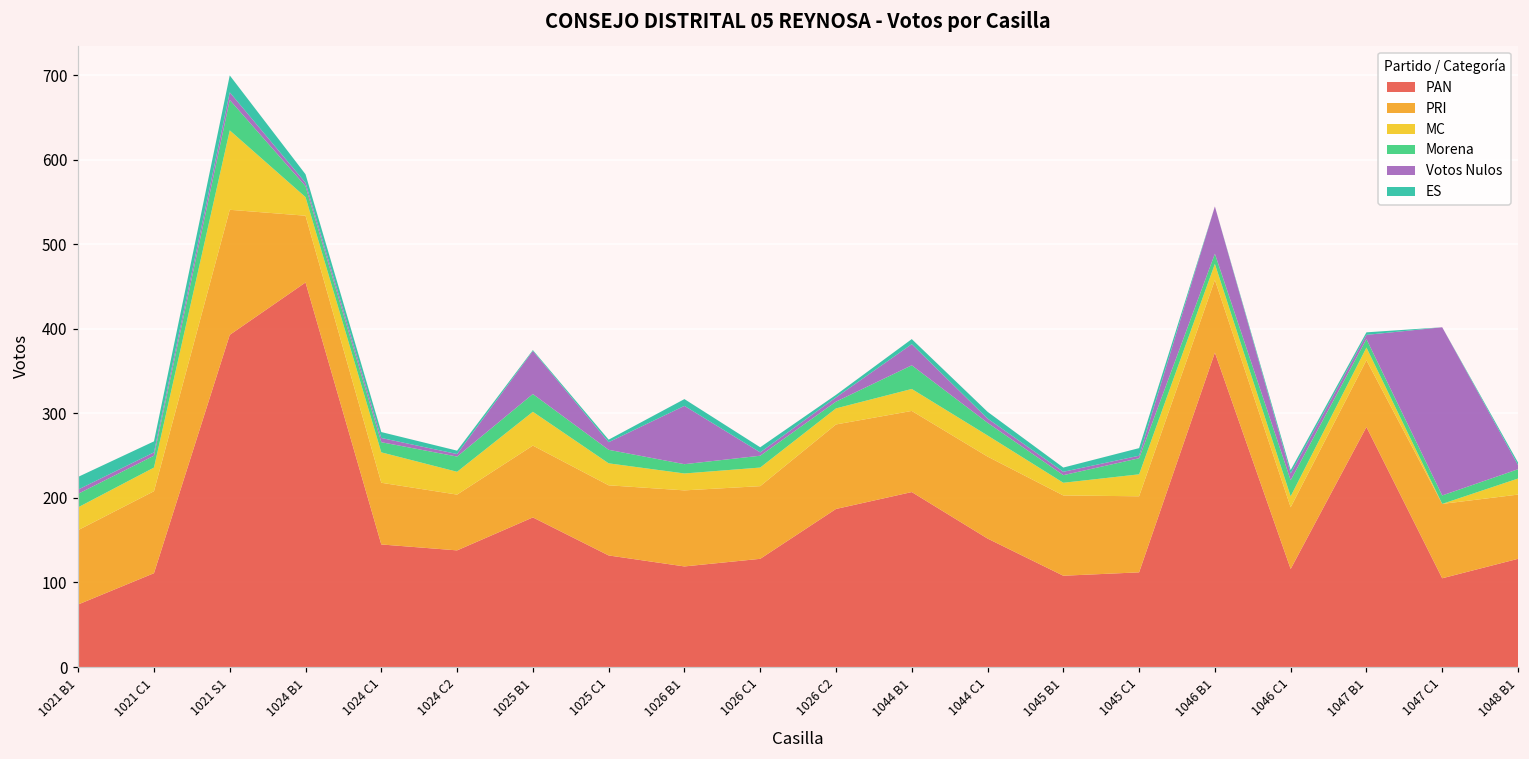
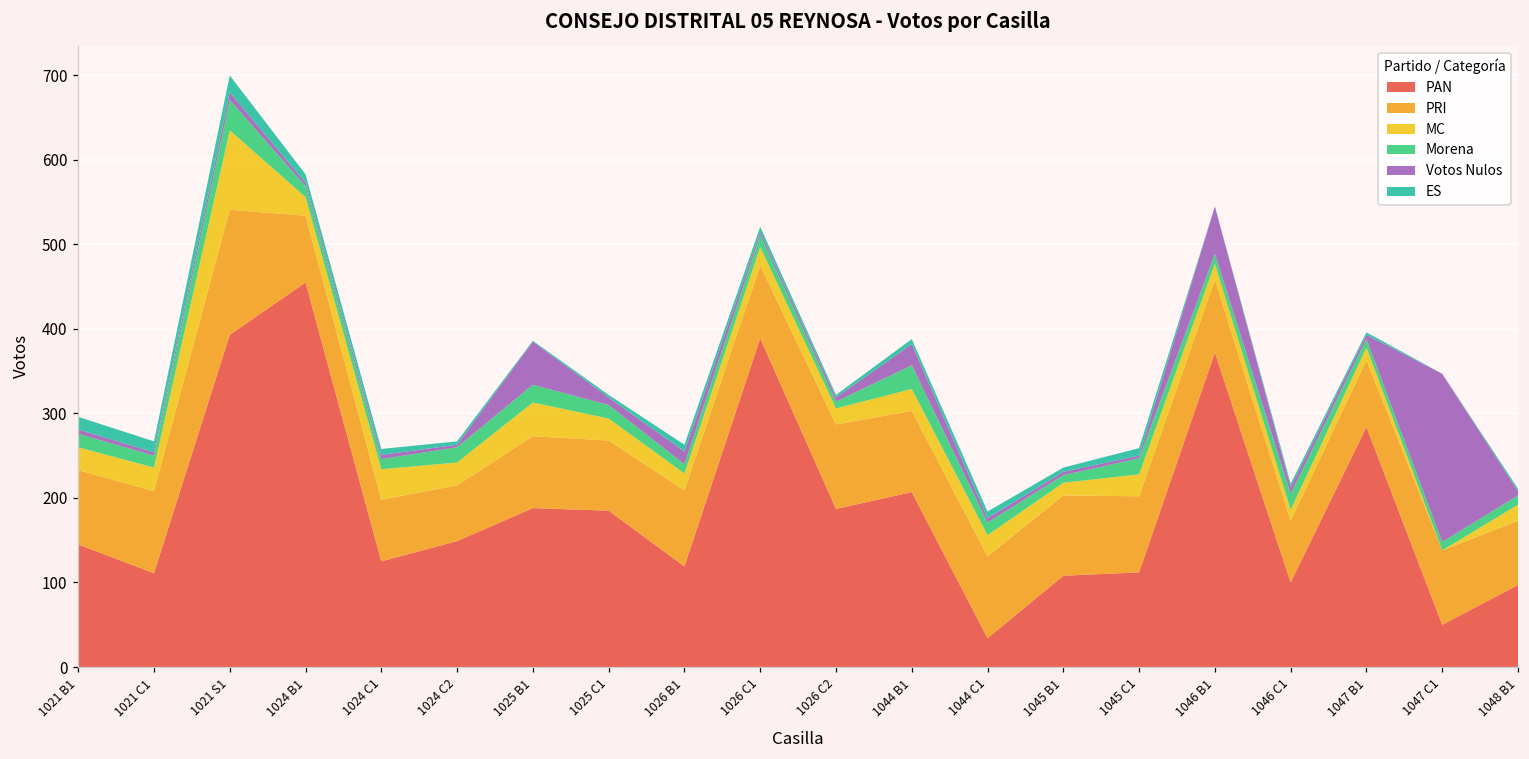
PAN, 1021 B1: 70 -> 150
PAN, 1024 C1: 150 -> 130
PAN, 1024 C2: 140 -> 150
PAN, 1025 B1: 180 -> 190
PAN, 1025 C1: 130 -> 190
Votos Nulos, 1026 B1: 70 -> 20
PAN, 1026 C1: 130 -> 390
PAN, 1044 C1: 150 -> 30
PAN, 1046 C1: 120 -> 100
PAN, 1047 C1: 110 -> 50
PAN, 1048 B1: 130 -> 100
